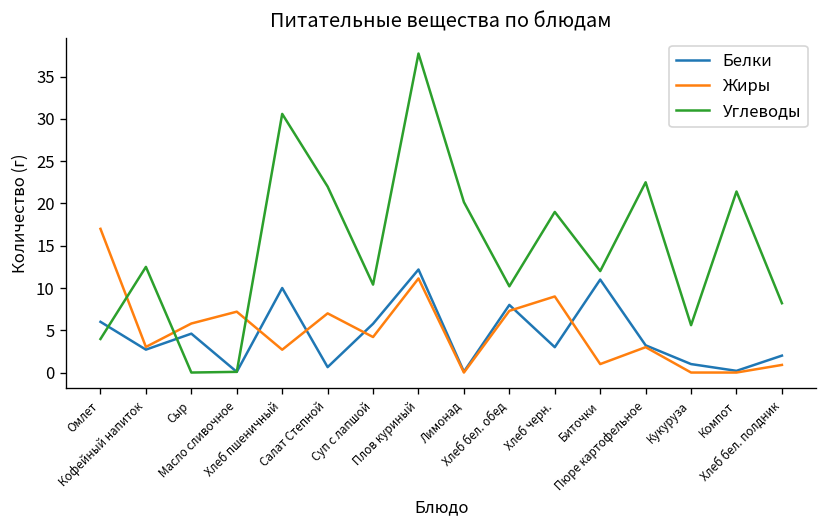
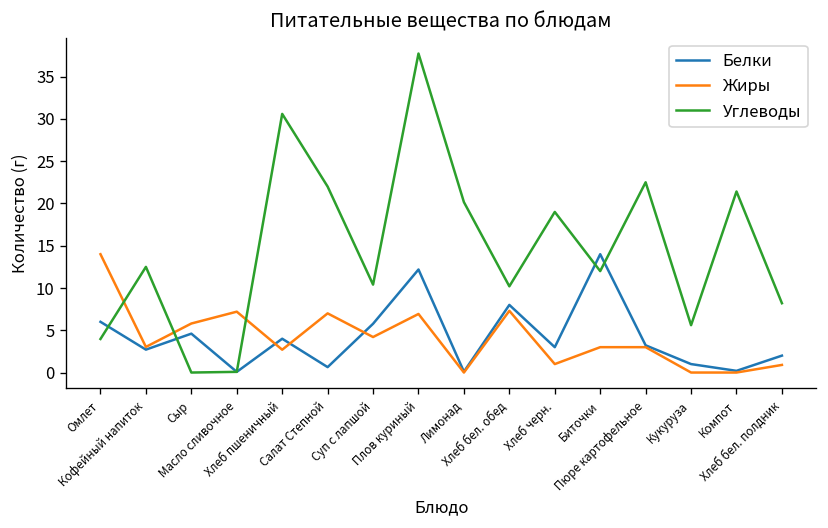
Жиры, Омлет: 17 -> 14
Белки, Хлеб пшеничный: 10 -> 4
Жиры, Плов куриный: 11 -> 7
Жиры, Хлеб черн.: 9 -> 1
Белки, Биточки: 11 -> 14
Жиры, Биточки: 1 -> 3
